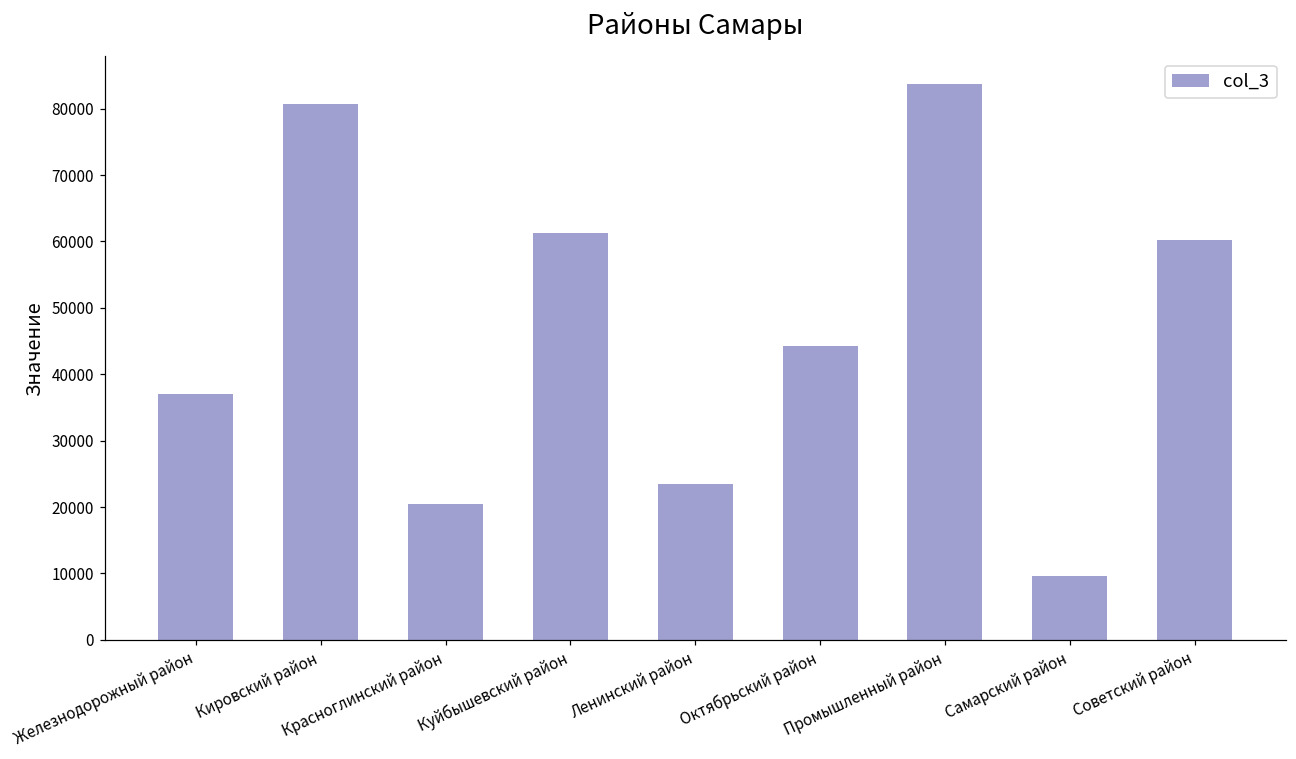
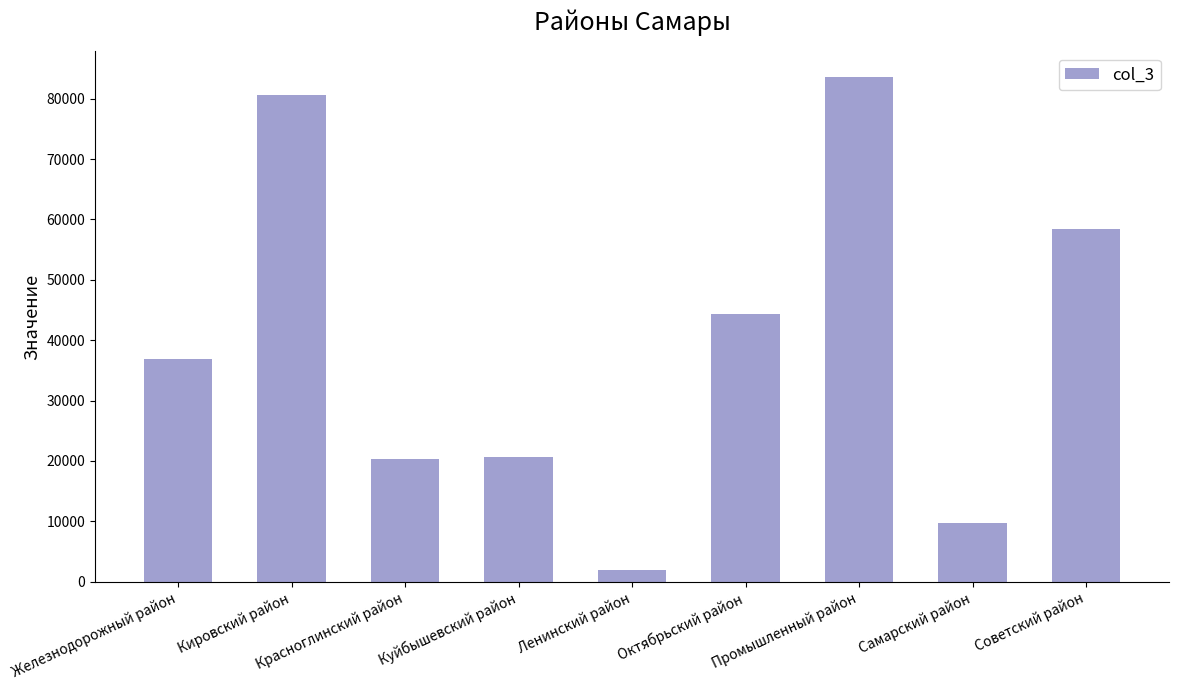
Куйбышевский район: 61000 -> 21000
Ленинский район: 23000 -> 2000
Советский район: 60000 -> 58000
